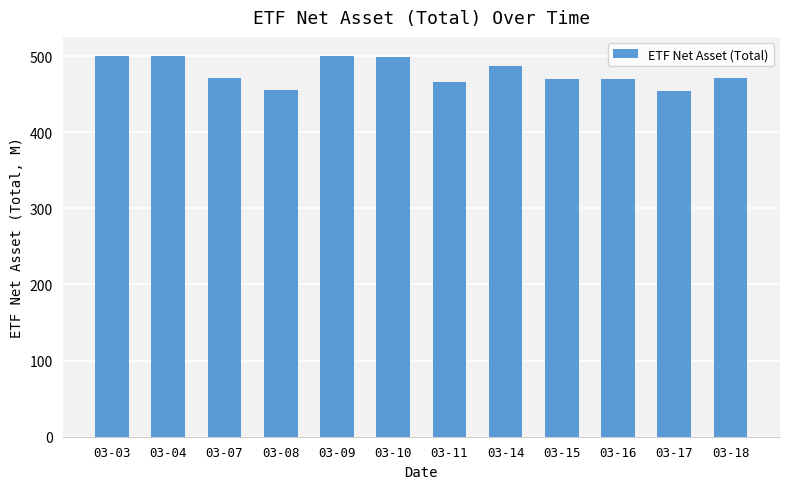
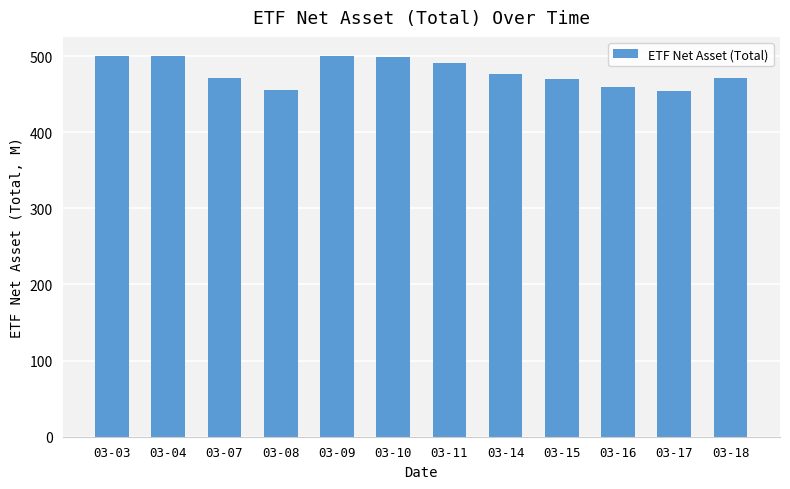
03-11: 470 -> 490
03-14: 490 -> 480
03-16: 470 -> 460
